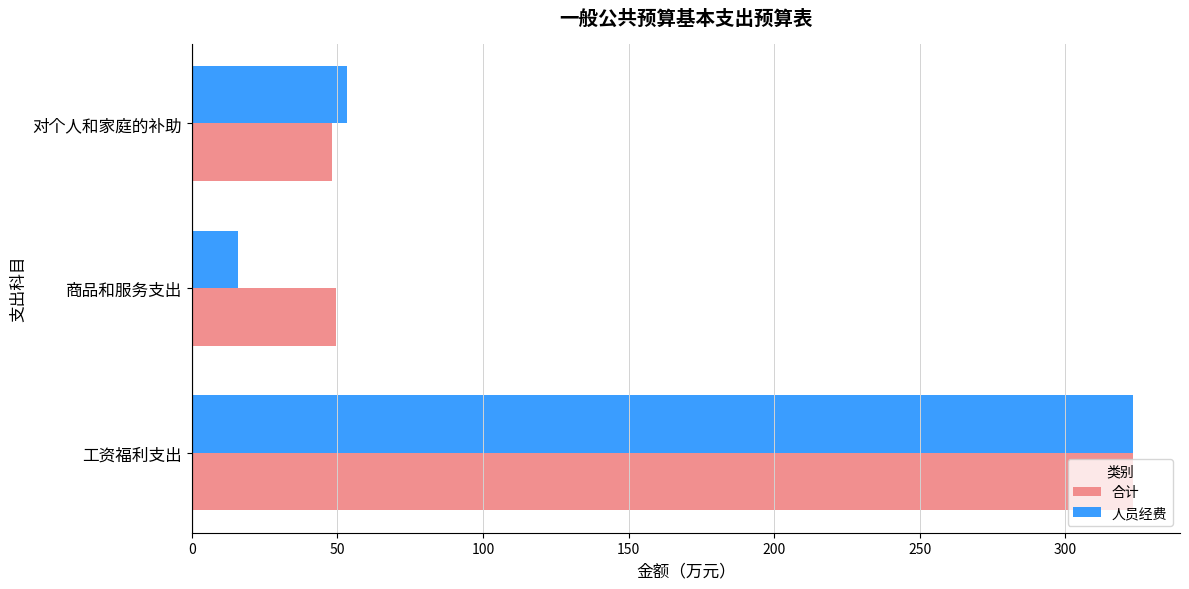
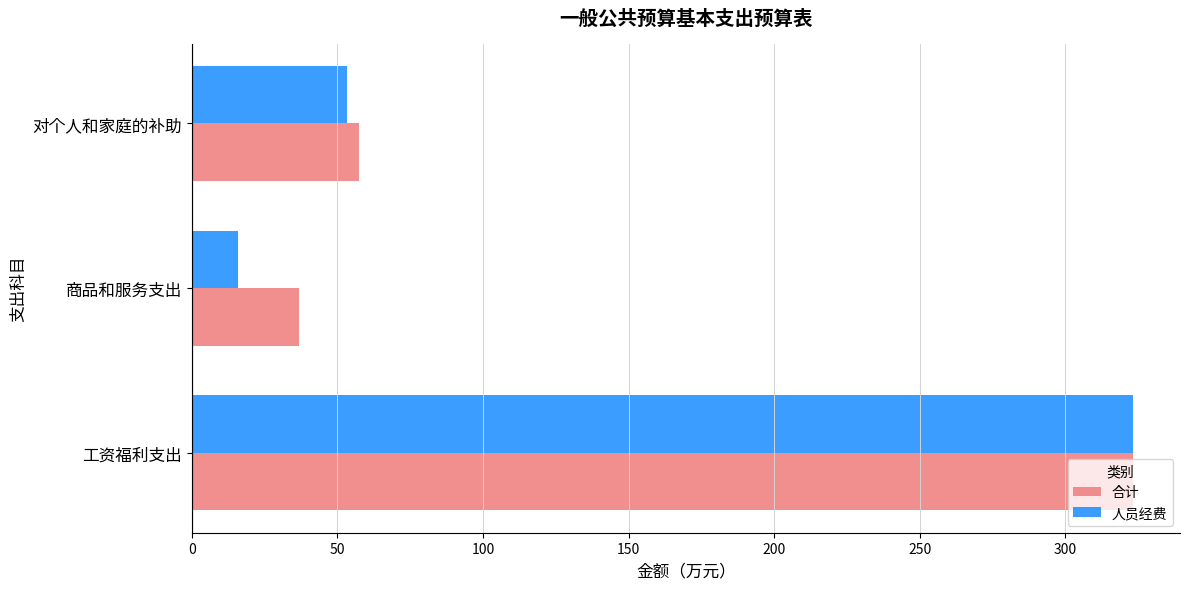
合计, 对个人和家庭的补助: 48 -> 58
合计, 商品和服务支出: 50 -> 37
